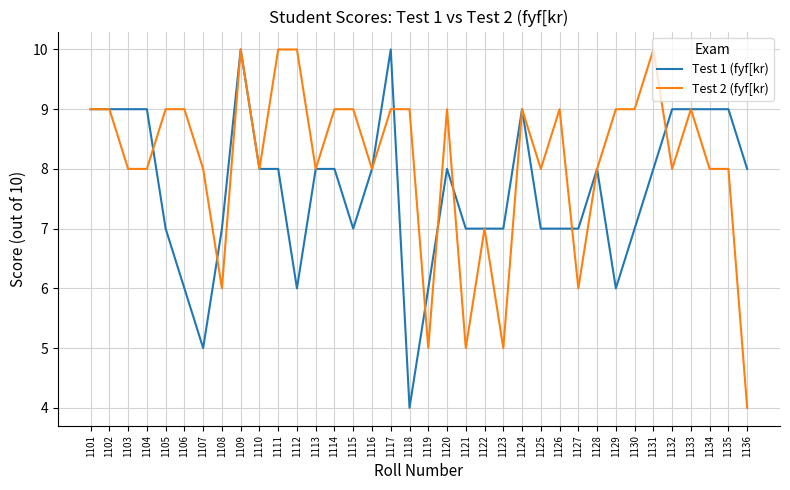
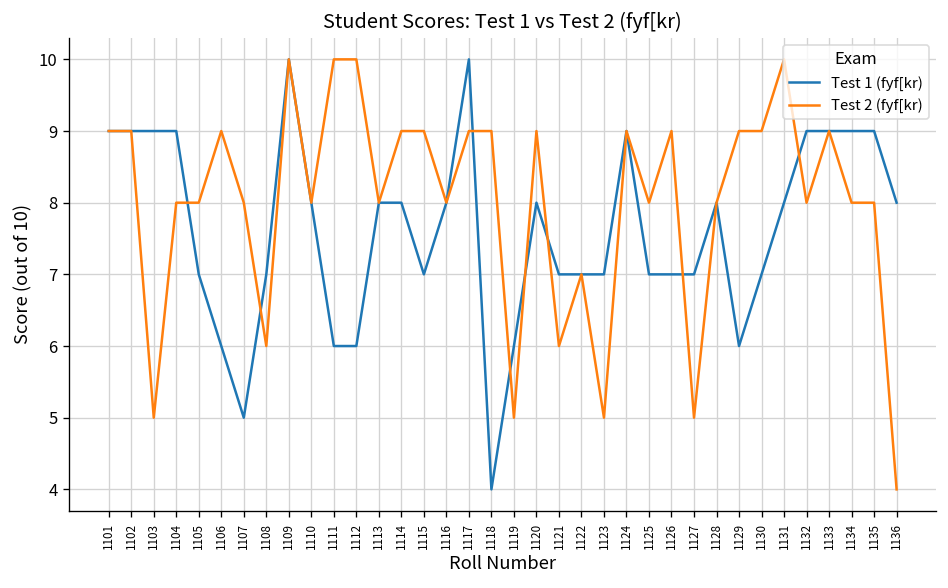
Test 2 (fyf[kr), 1103: 8 -> 5
Test 2 (fyf[kr), 1105: 9 -> 8
Test 1 (fyf[kr), 1111: 8 -> 6
Test 2 (fyf[kr), 1121: 5 -> 6
Test 2 (fyf[kr), 1127: 6 -> 5
